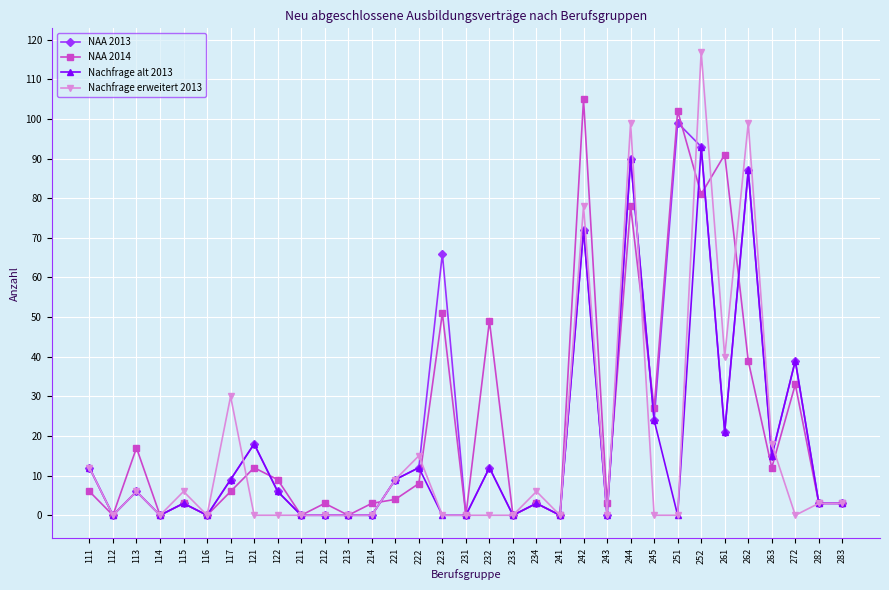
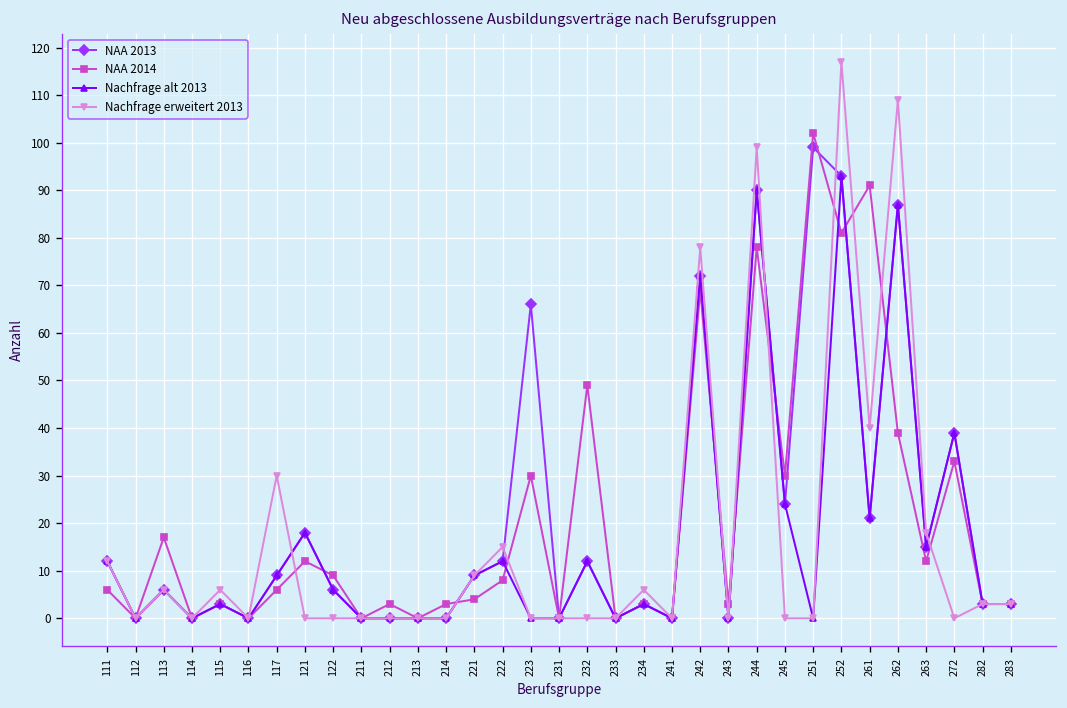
NAA 2014, 223: 51 -> 30
NAA 2014, 242: 105 -> 69
NAA 2014, 245: 27 -> 30
Nachfrage erweitert 2013, 262: 99 -> 109
